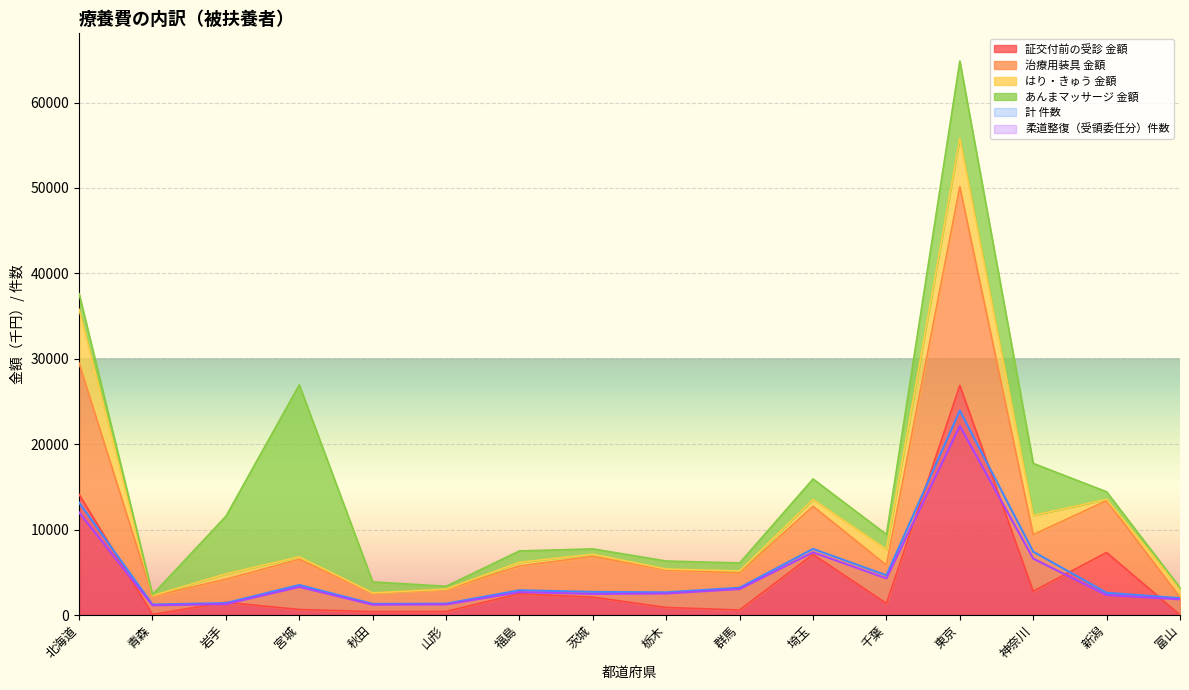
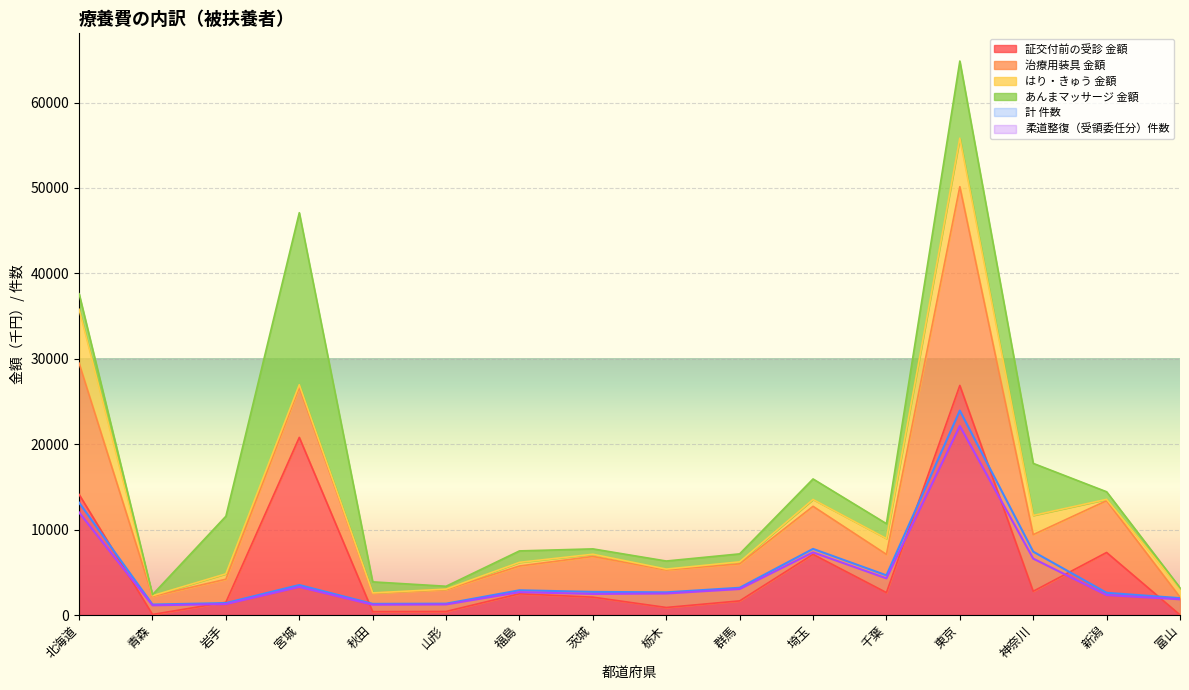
証交付前の受診 金額, 宮城: 1000 -> 21000
証交付前の受診 金額, 群馬: 1000 -> 2000
証交付前の受診 金額, 千葉: 1000 -> 3000
